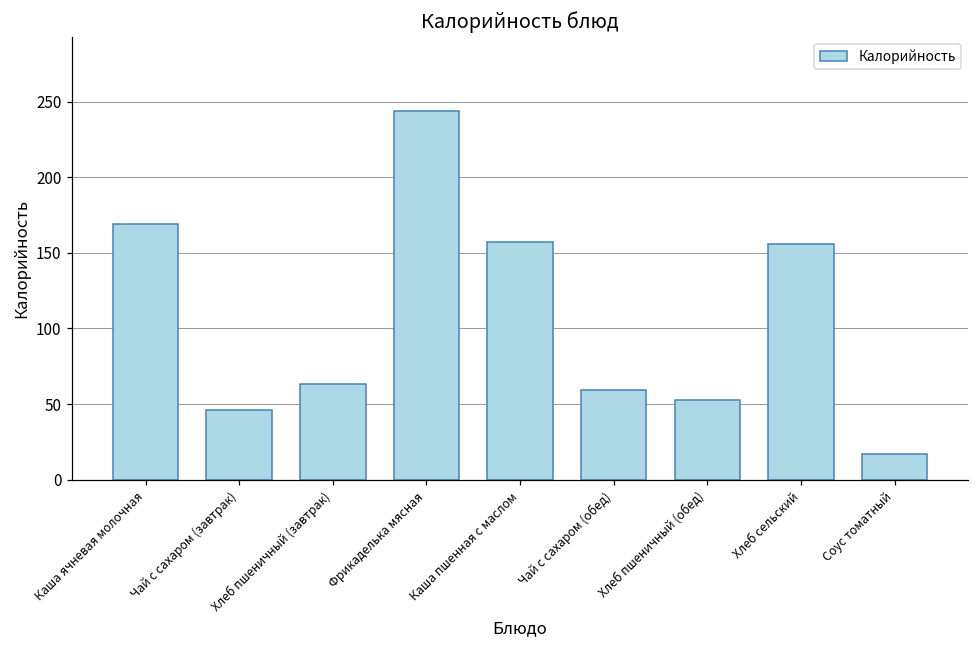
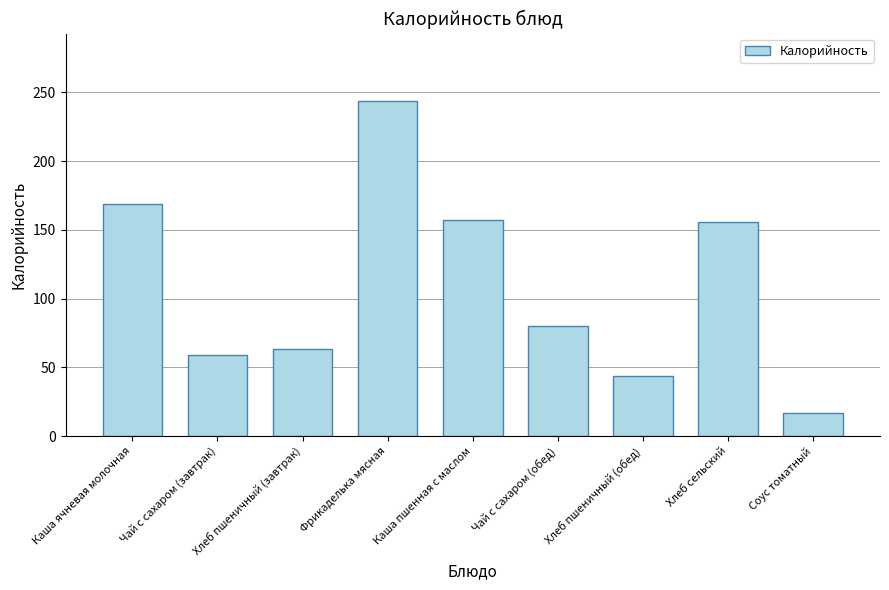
Чай с сахаром (завтрак): 46 -> 59
Чай с сахаром (обед): 59 -> 80
Хлеб пшеничный (обед): 53 -> 44
